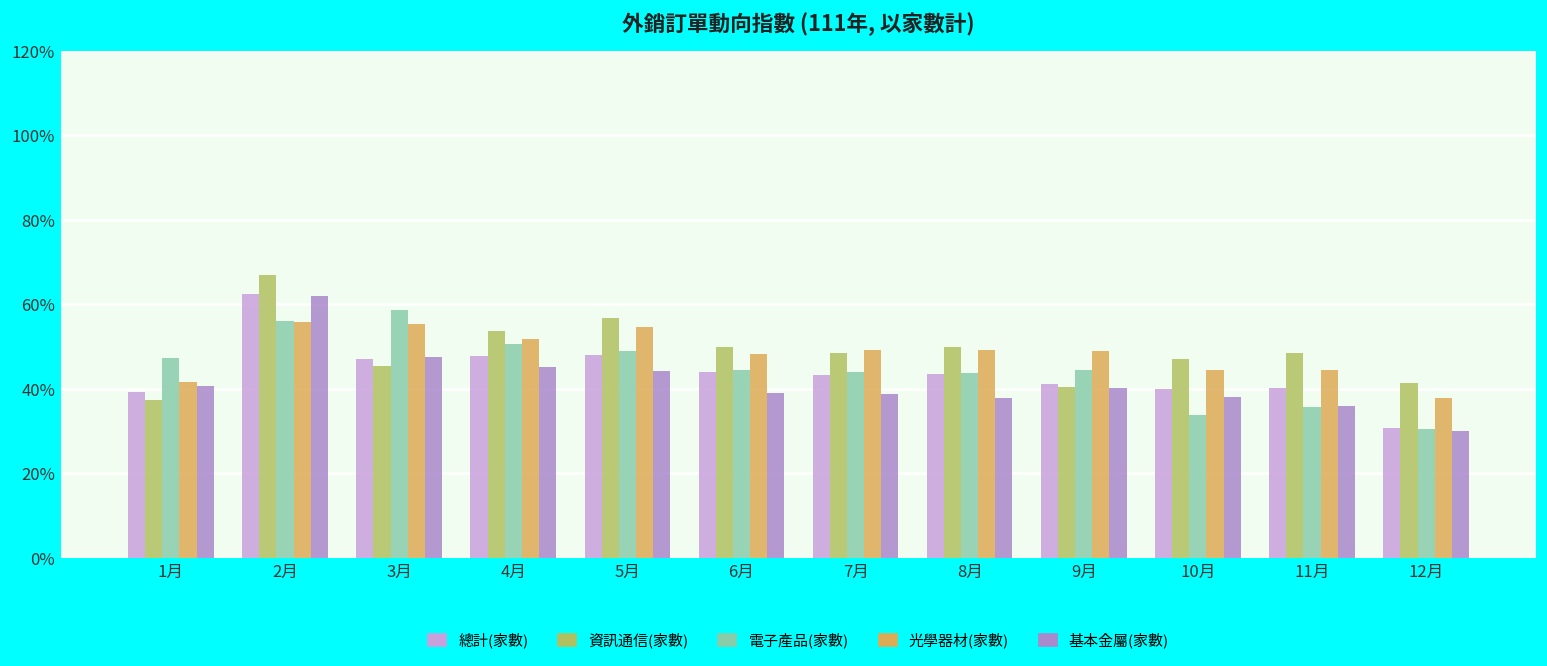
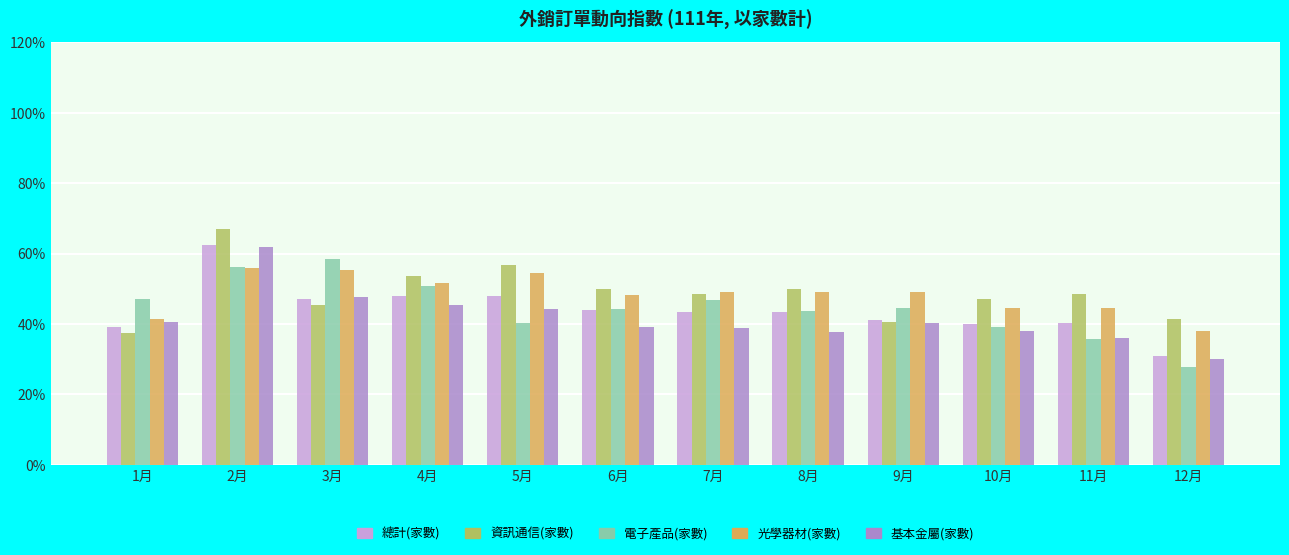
電子產品(家數), 5月: 49% -> 40%
電子產品(家數), 7月: 44% -> 47%
電子產品(家數), 10月: 34% -> 39%
電子產品(家數), 12月: 31% -> 28%
